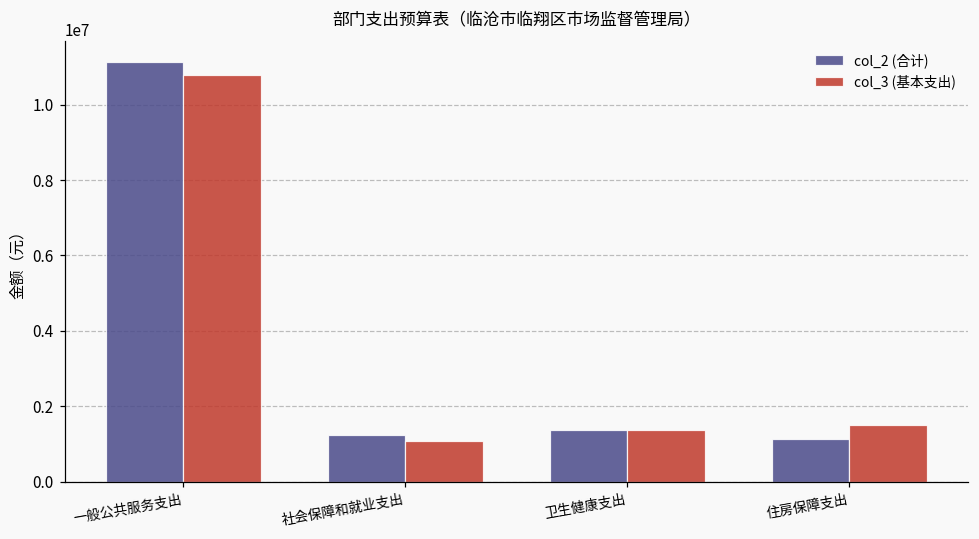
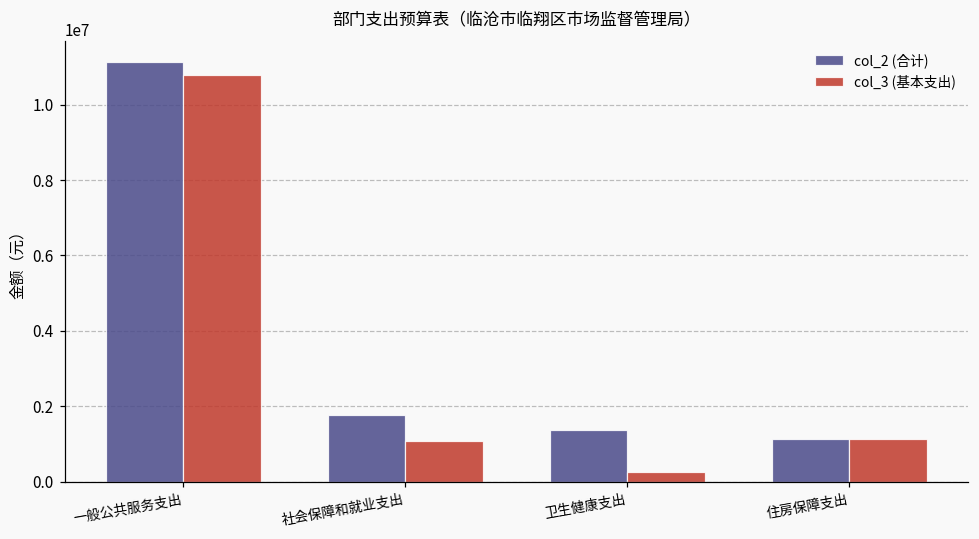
col_2 (合计), 社会保障和就业支出: 1200000 -> 1800000
col_3 (基本支出), 卫生健康支出: 1400000 -> 300000
col_3 (基本支出), 住房保障支出: 1500000 -> 1100000
